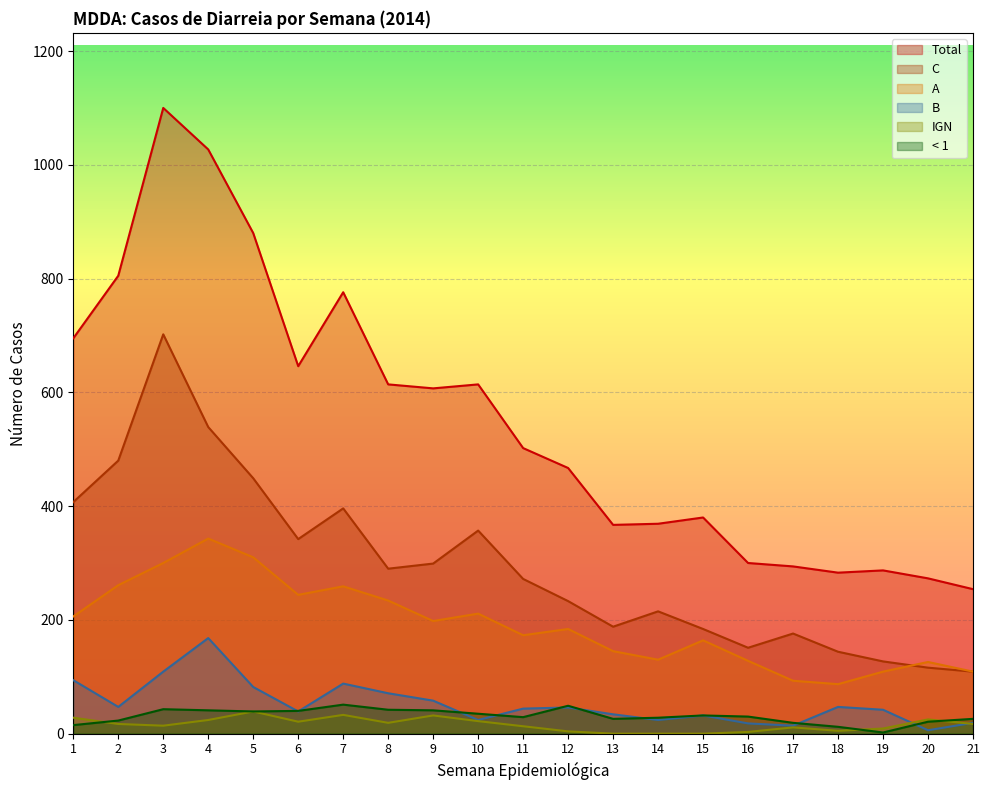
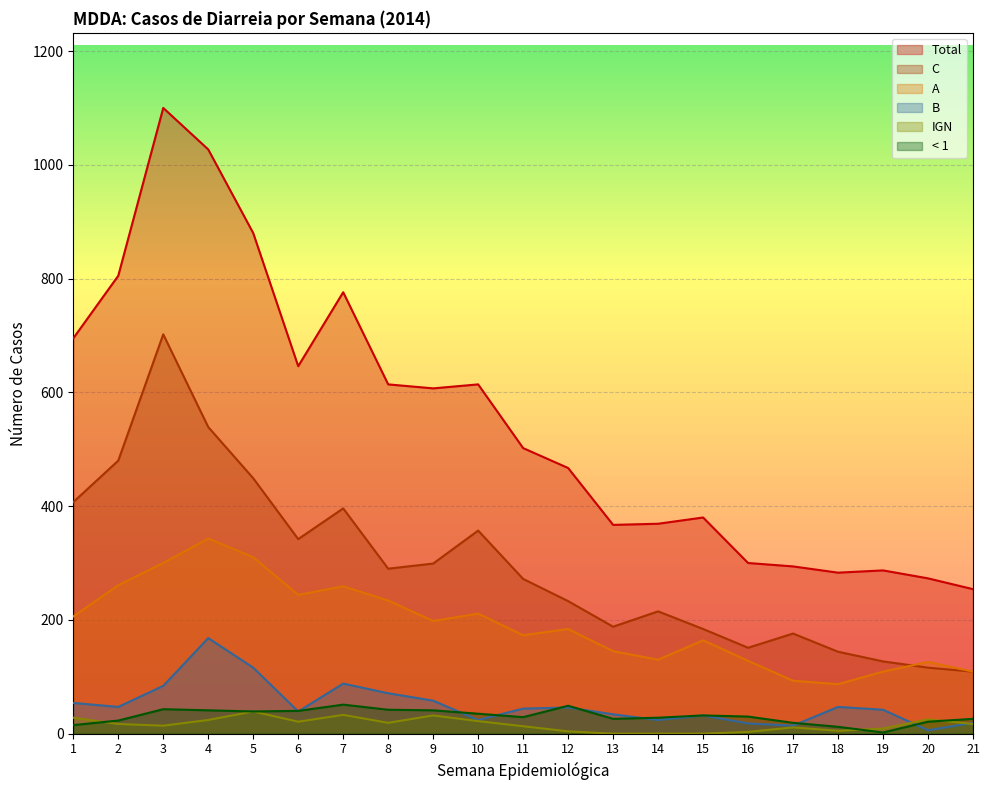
B, 1: 90 -> 50
B, 3: 110 -> 80
B, 5: 80 -> 120
